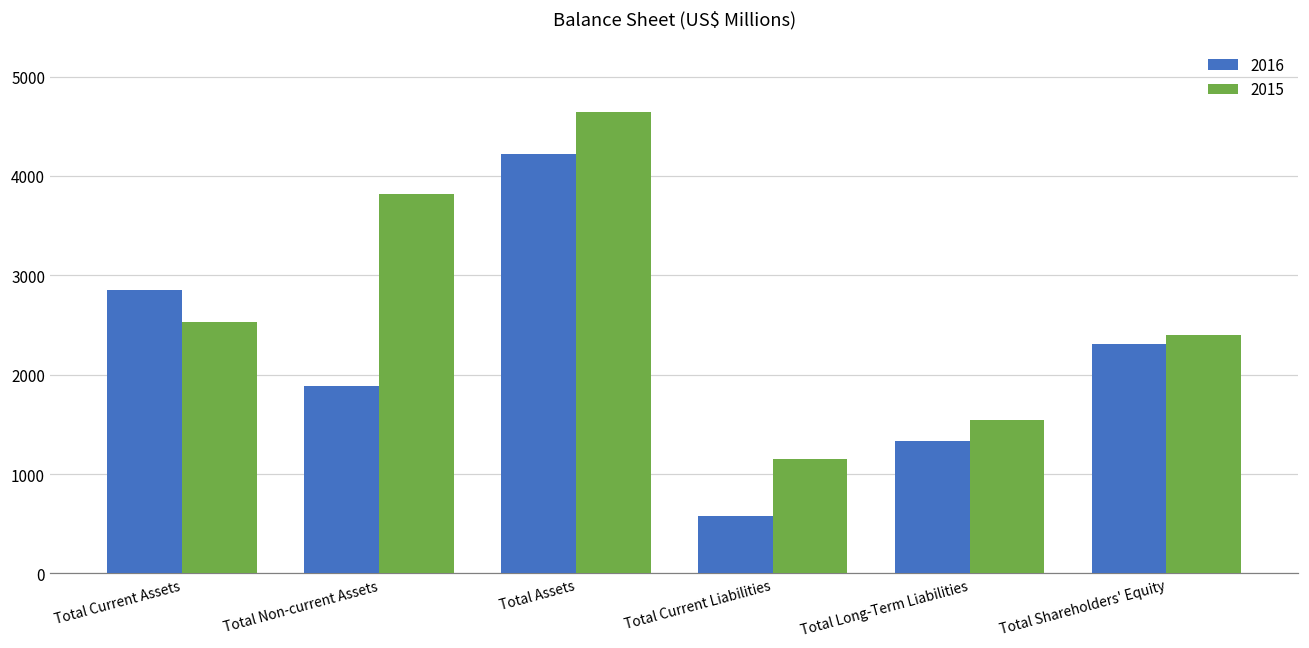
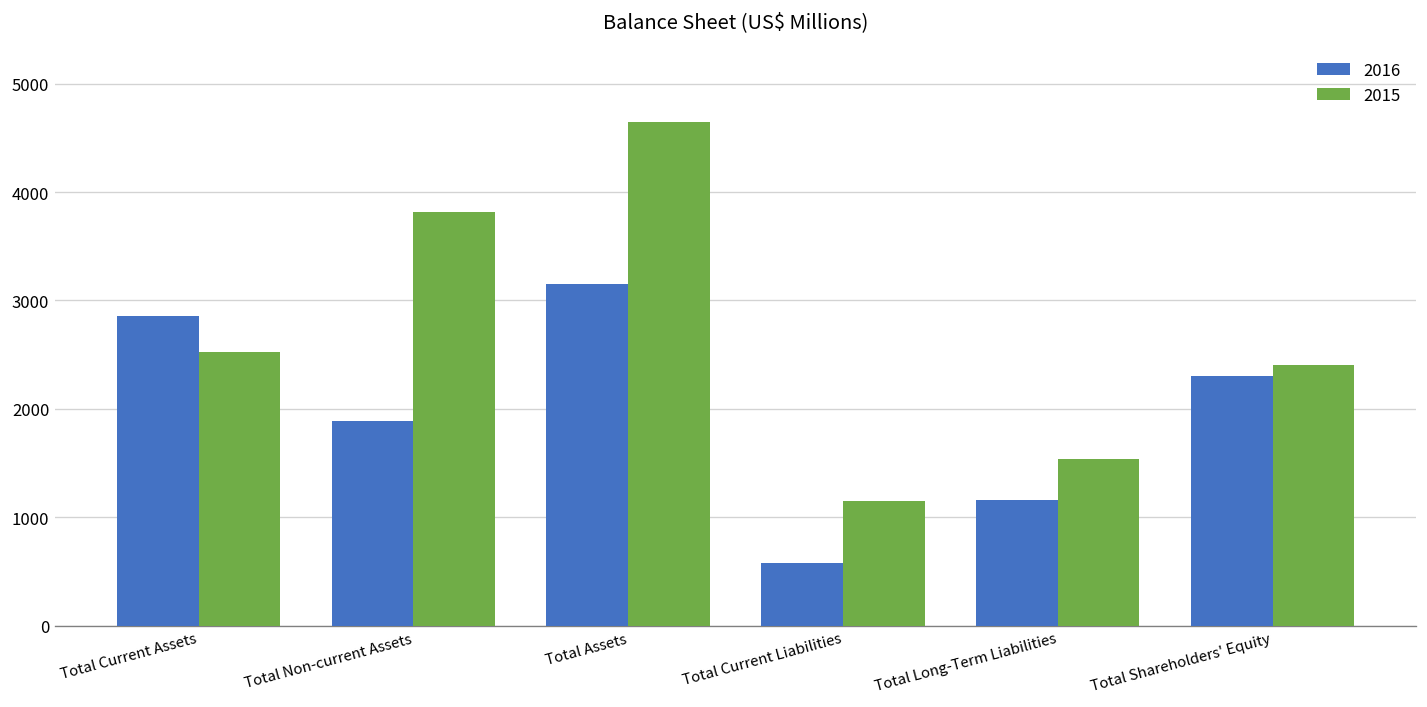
2016, Total Assets: 4200 -> 3200
2016, Total Long-Term Liabilities: 1300 -> 1200
